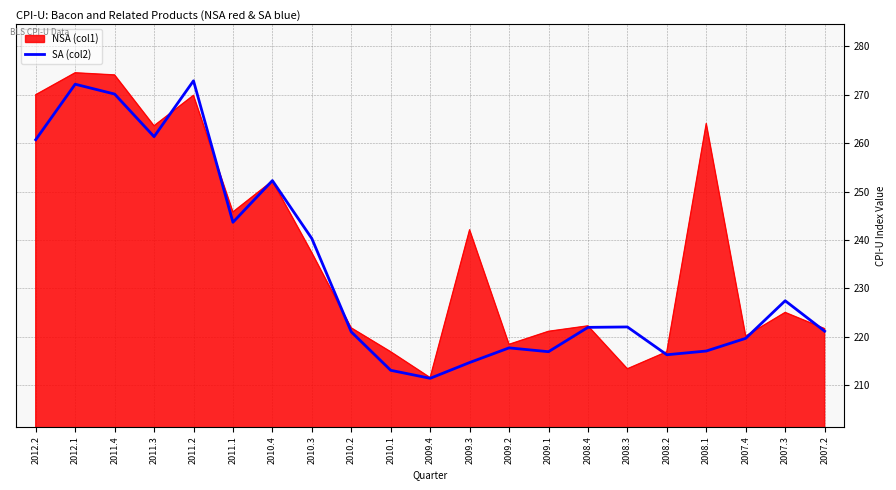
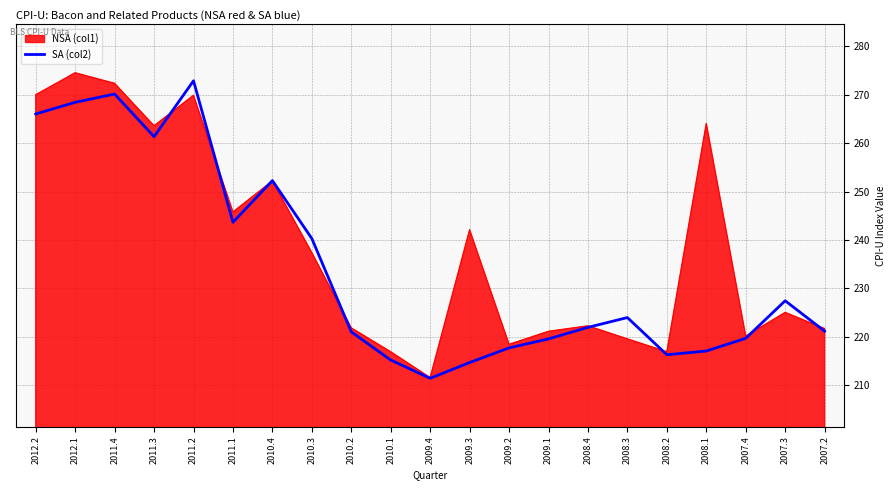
SA (col2), 2012.2: 261 -> 266
SA (col2), 2012.1: 272 -> 268
NSA (col1), 2011.4: 274 -> 272
SA (col2), 2010.1: 213 -> 215
SA (col2), 2009.1: 217 -> 220
NSA (col1), 2008.3: 213 -> 220
SA (col2), 2008.3: 222 -> 224
